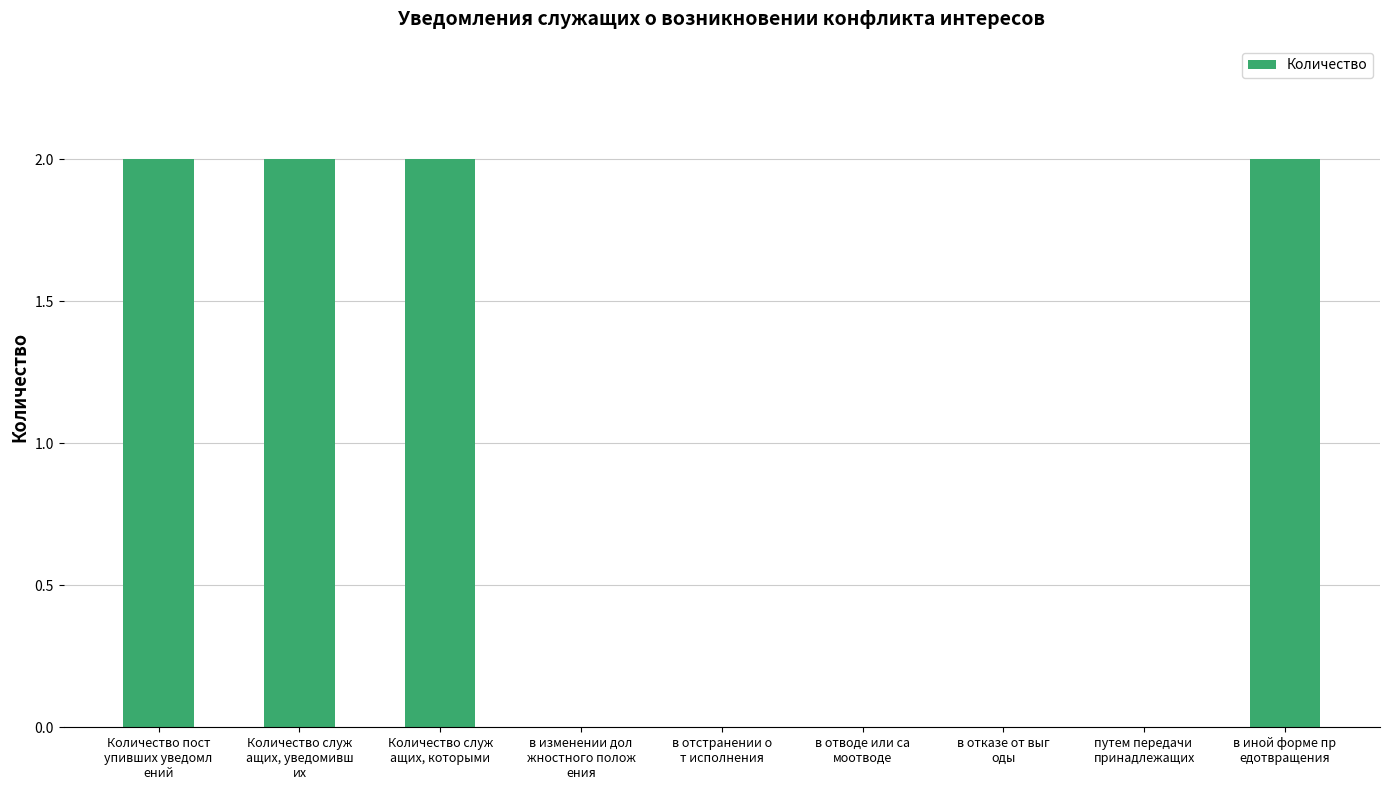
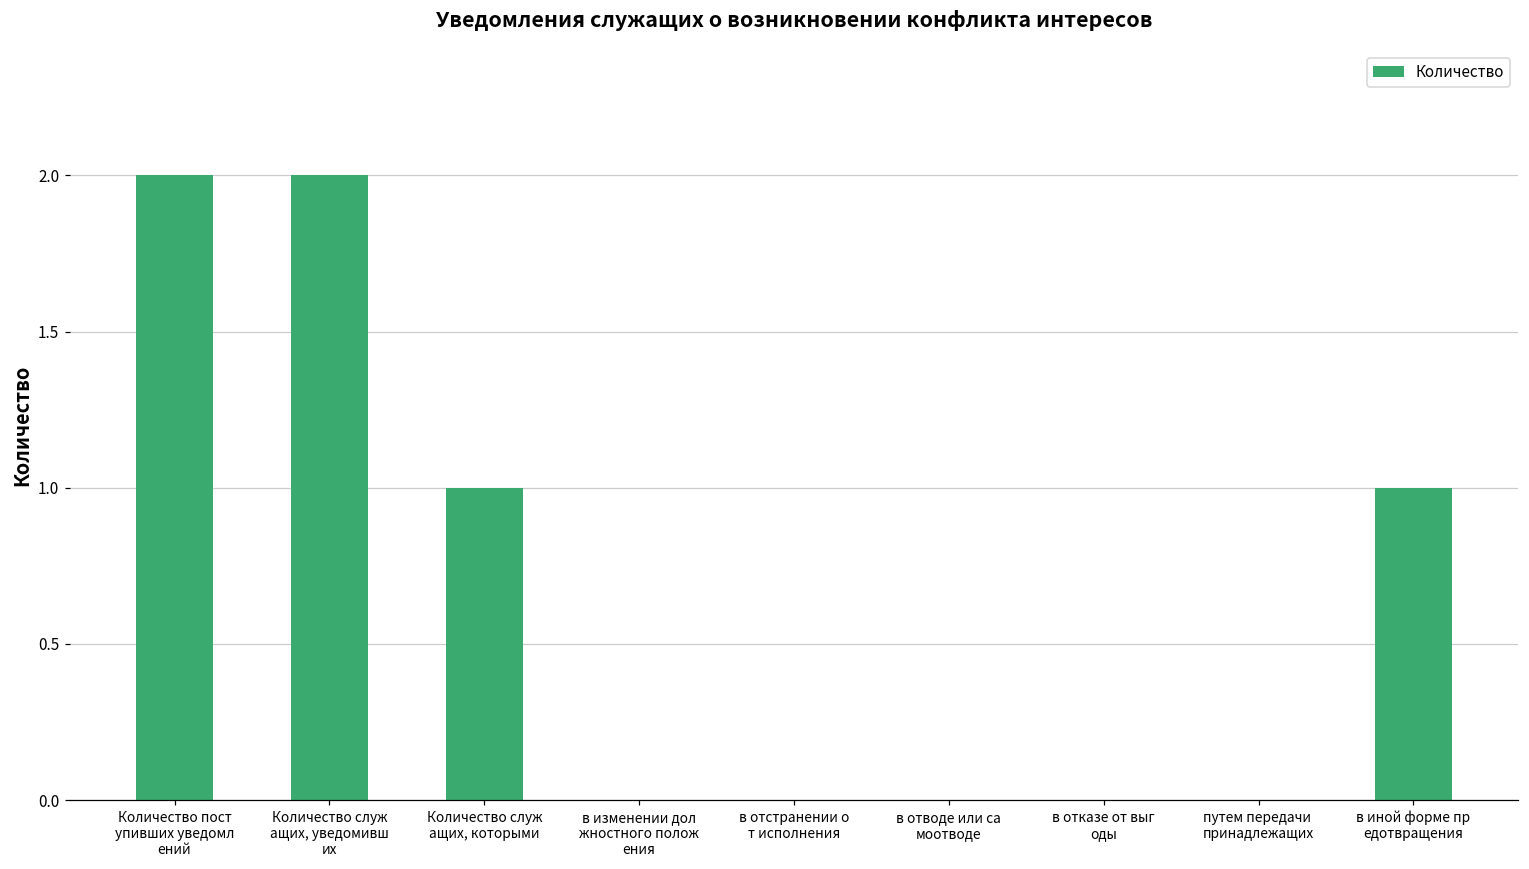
Количество служ ащих, которыми: 2 -> 1
в иной форме пр едотвращения: 2 -> 1
